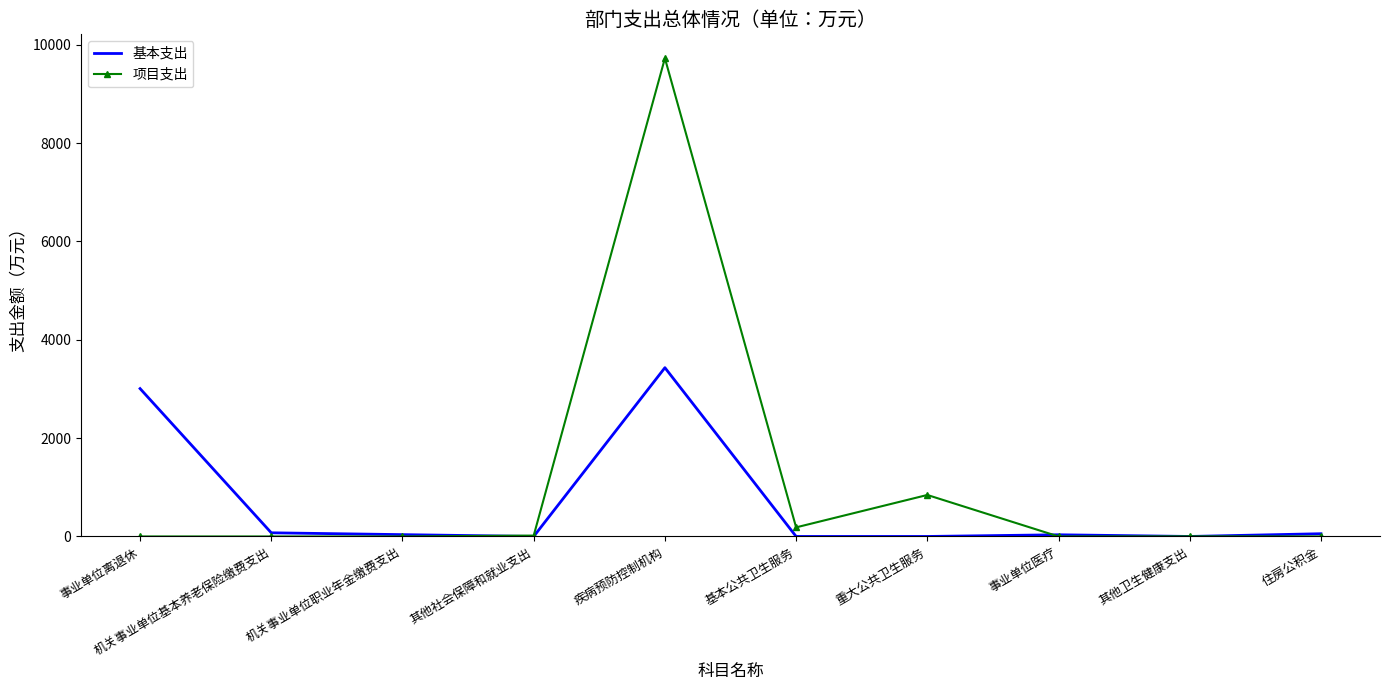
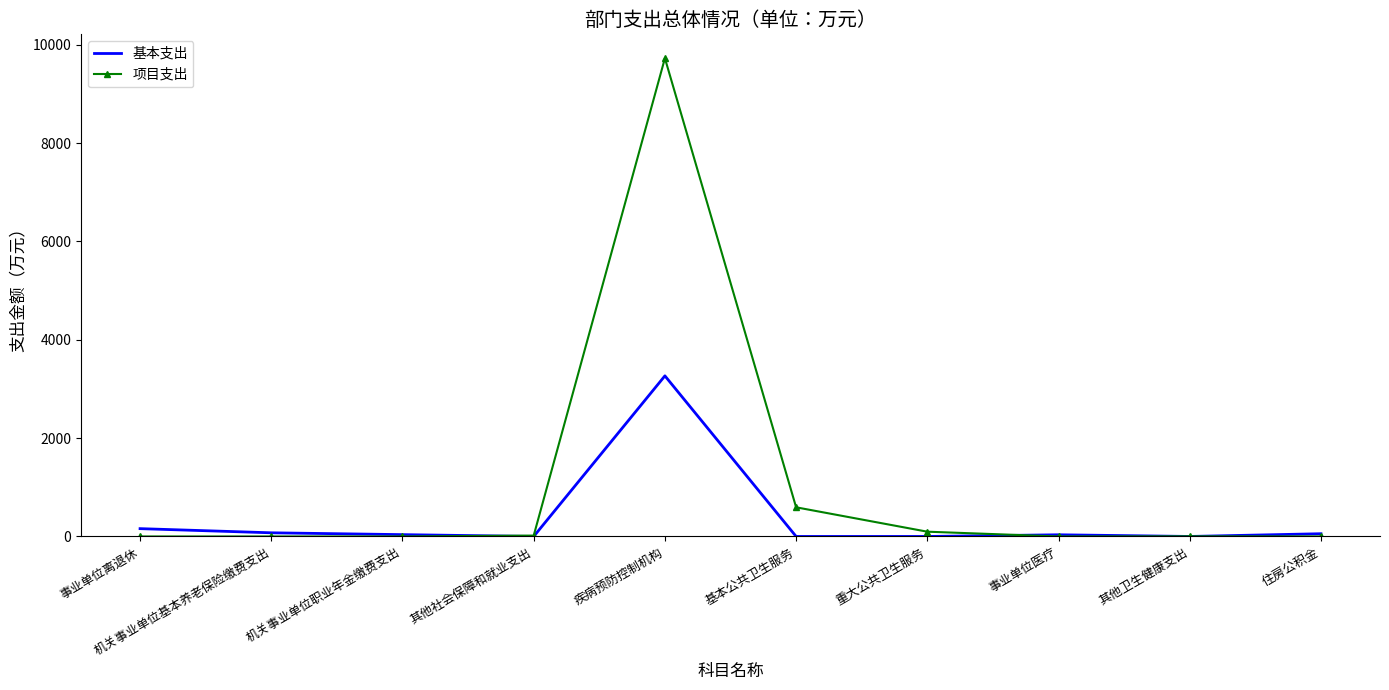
基本支出, 事业单位离退休: 3000 -> 200
基本支出, 疾病预防控制机构: 3400 -> 3300
项目支出, 基本公共卫生服务: 200 -> 600
项目支出, 重大公共卫生服务: 800 -> 100
